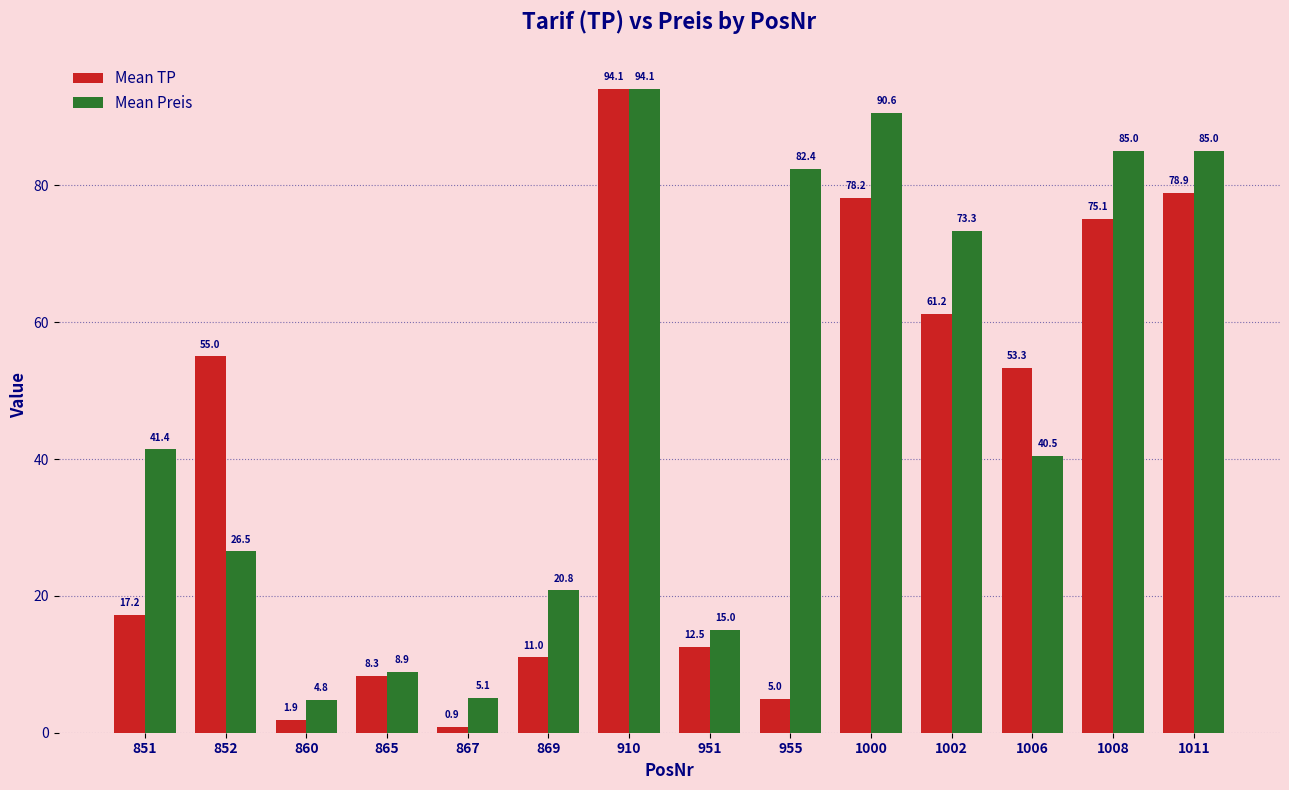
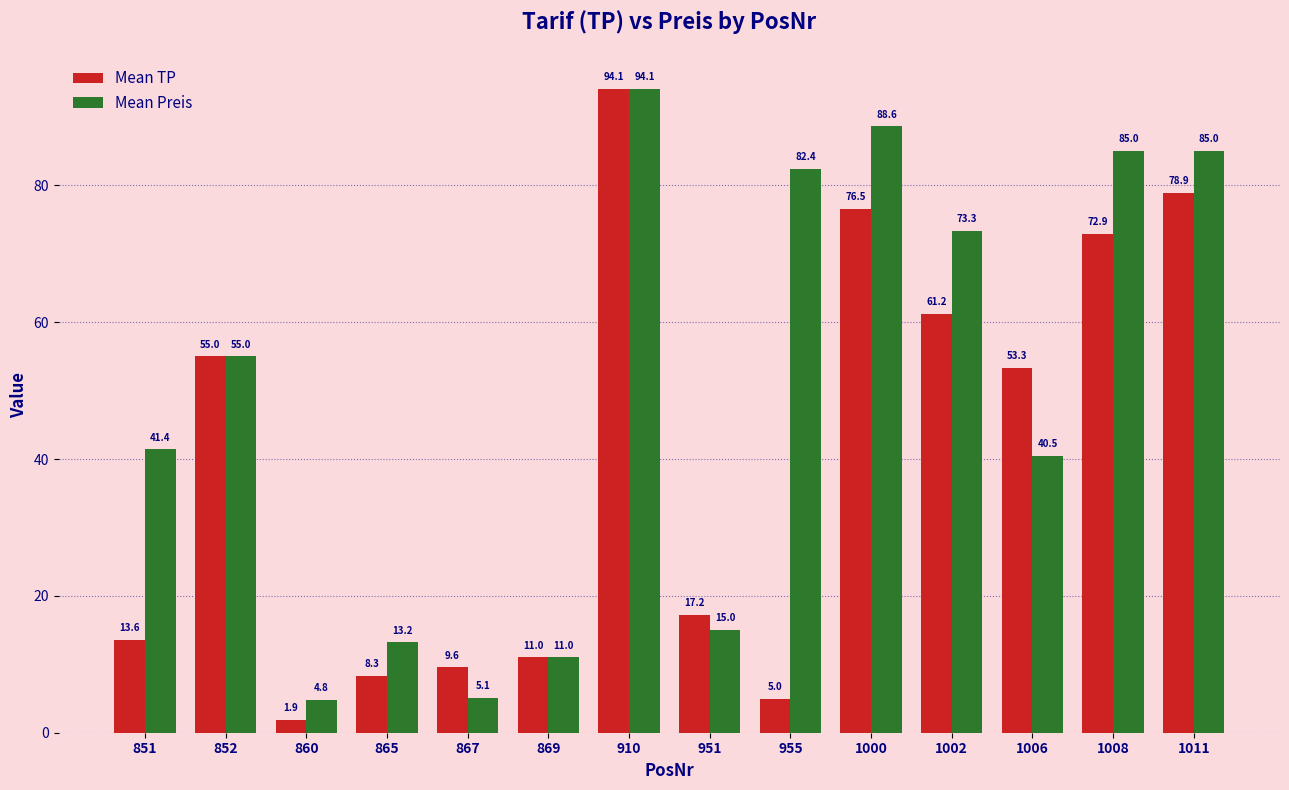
Mean TP, 851: 17.2 -> 13.6
Mean Preis, 852: 26.5 -> 55.0
Mean Preis, 865: 8.9 -> 13.2
Mean TP, 867: 0.9 -> 9.6
Mean Preis, 869: 20.8 -> 11.0
Mean TP, 951: 12.5 -> 17.2
Mean TP, 1000: 78.2 -> 76.5
Mean Preis, 1000: 90.6 -> 88.6
Mean TP, 1008: 75.1 -> 72.9
